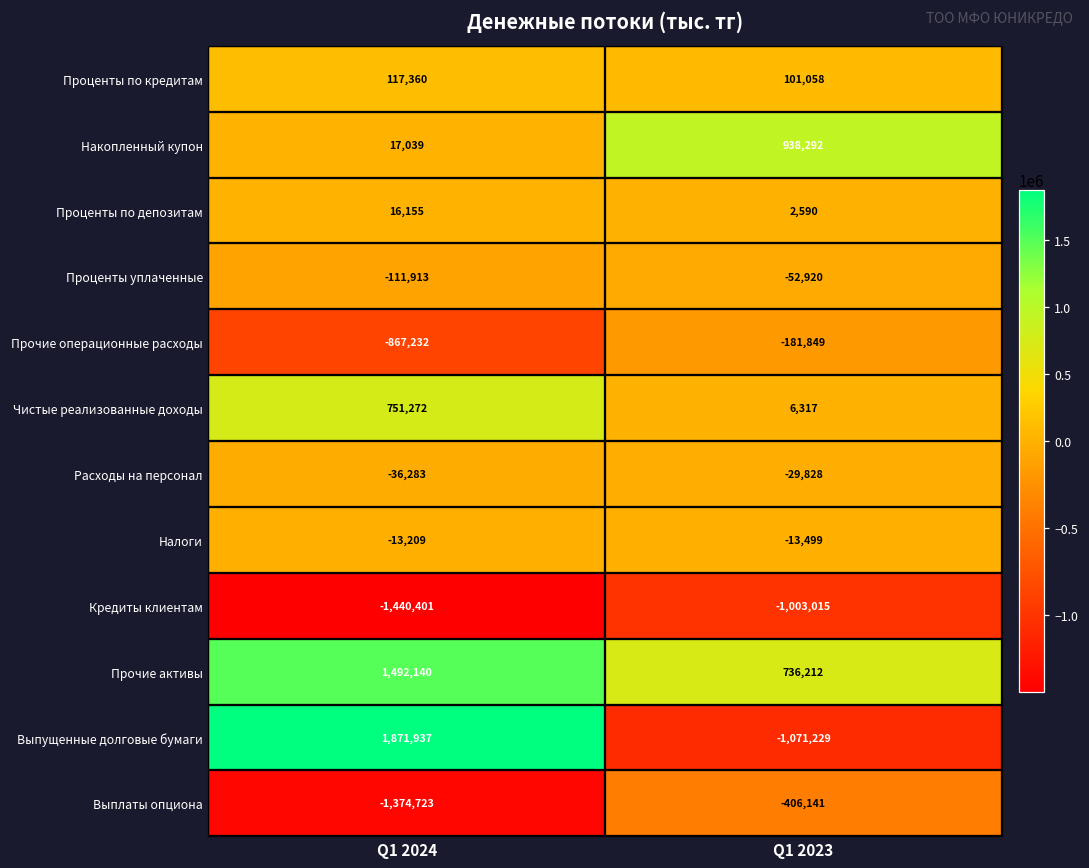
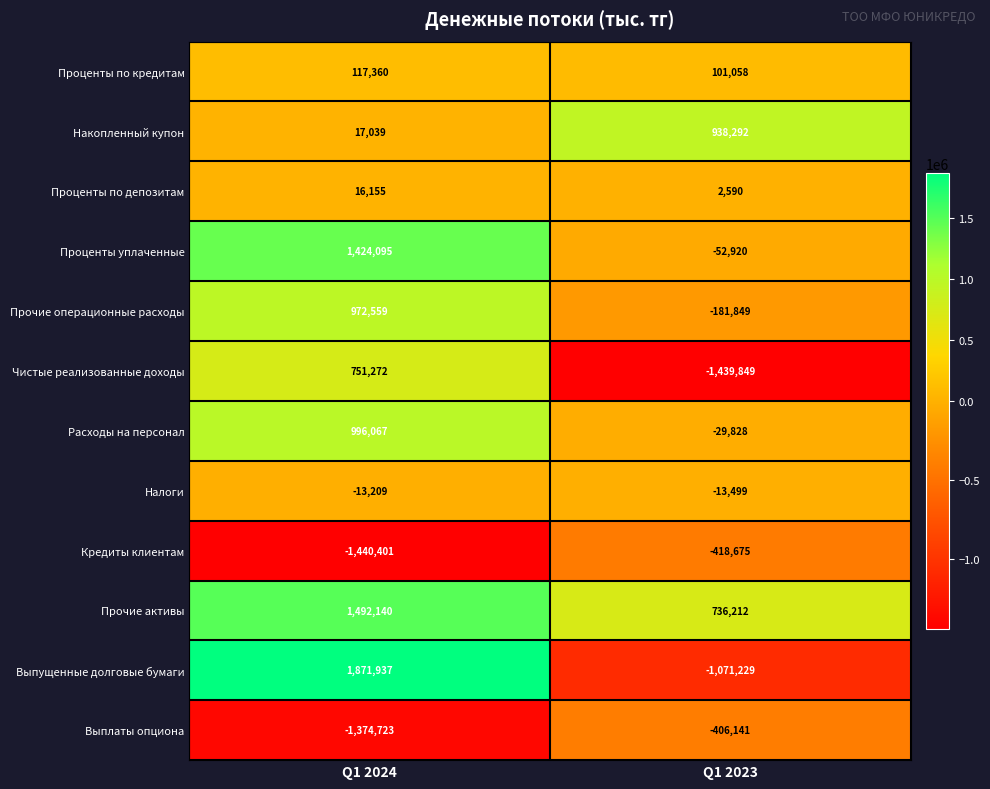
Проценты уплаченные, Q1 2024: -111,913 -> 1,424,095
Прочие операционные расходы, Q1 2024: -867,232 -> 972,559
Чистые реализованные доходы, Q1 2023: 6,317 -> -1,439,849
Расходы на персонал, Q1 2024: -36,283 -> 996,067
Кредиты клиентам, Q1 2023: -1,003,015 -> -418,675
